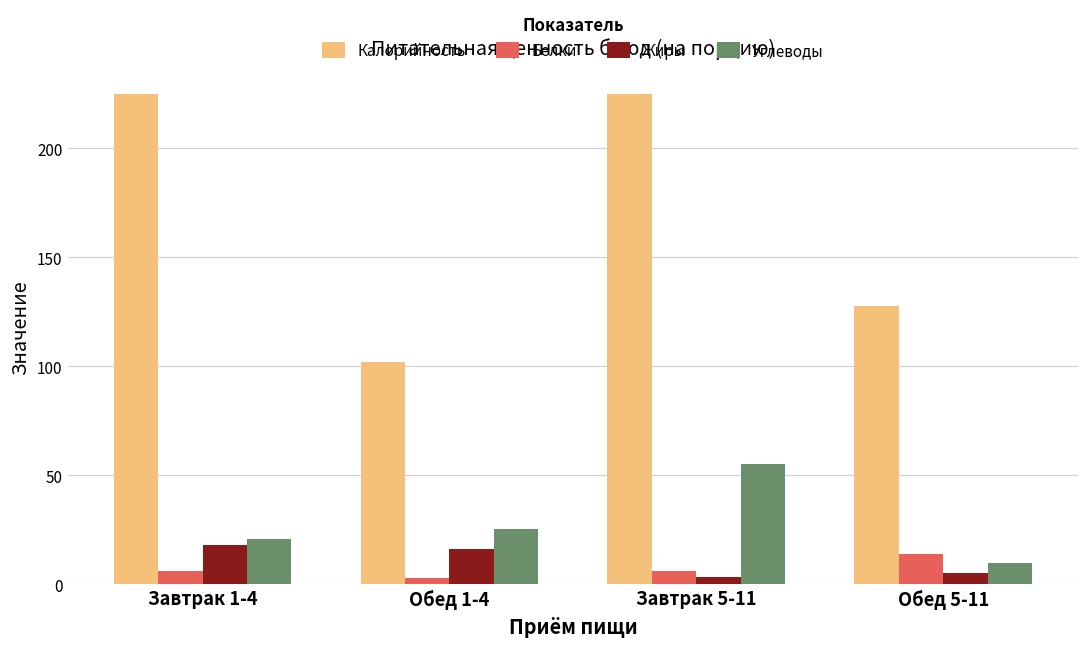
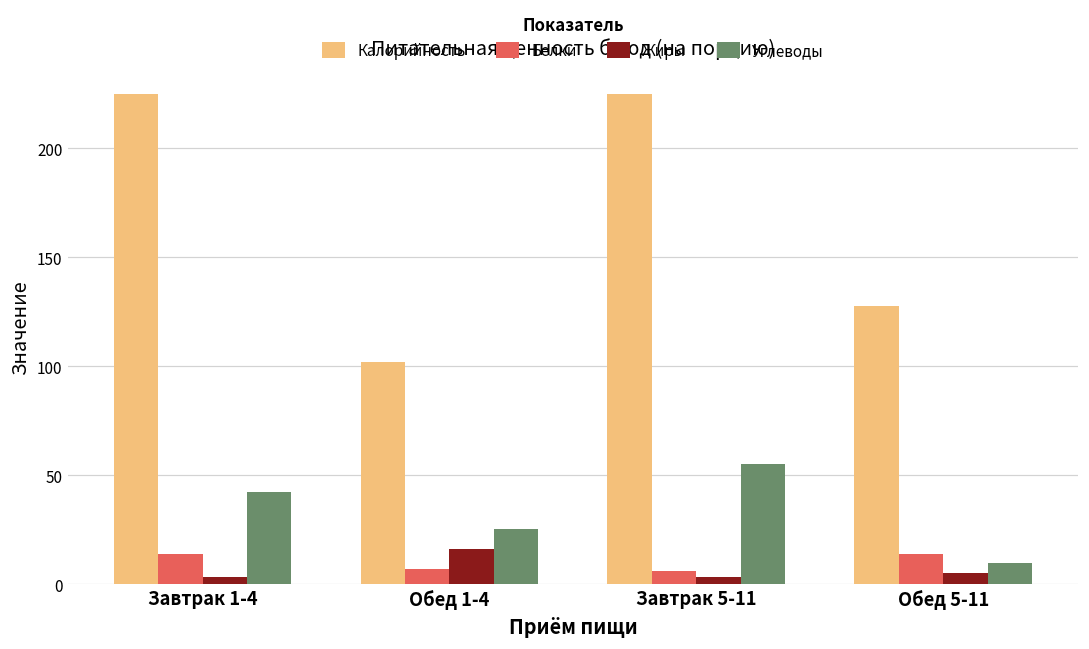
Белки, Завтрак 1-4: 6 -> 14
Жиры, Завтрак 1-4: 18 -> 3
Углеводы, Завтрак 1-4: 21 -> 42
Белки, Обед 1-4: 3 -> 7
